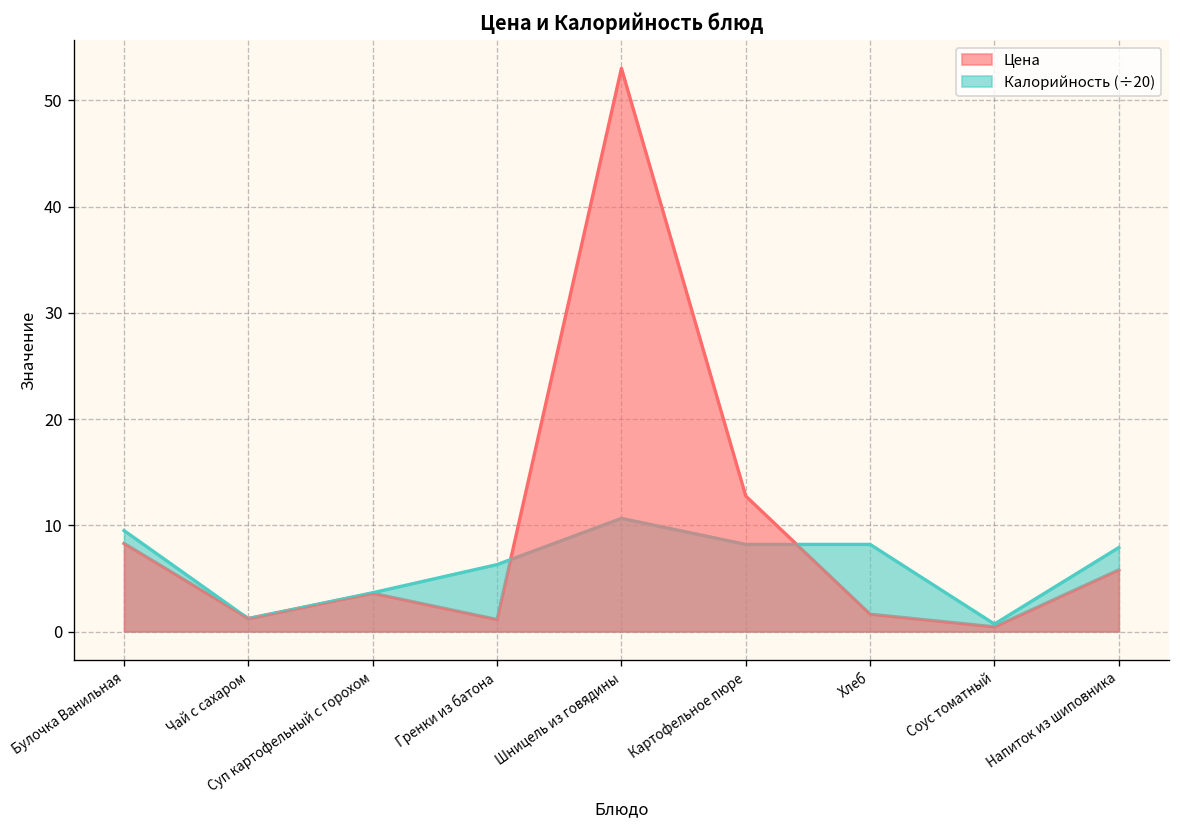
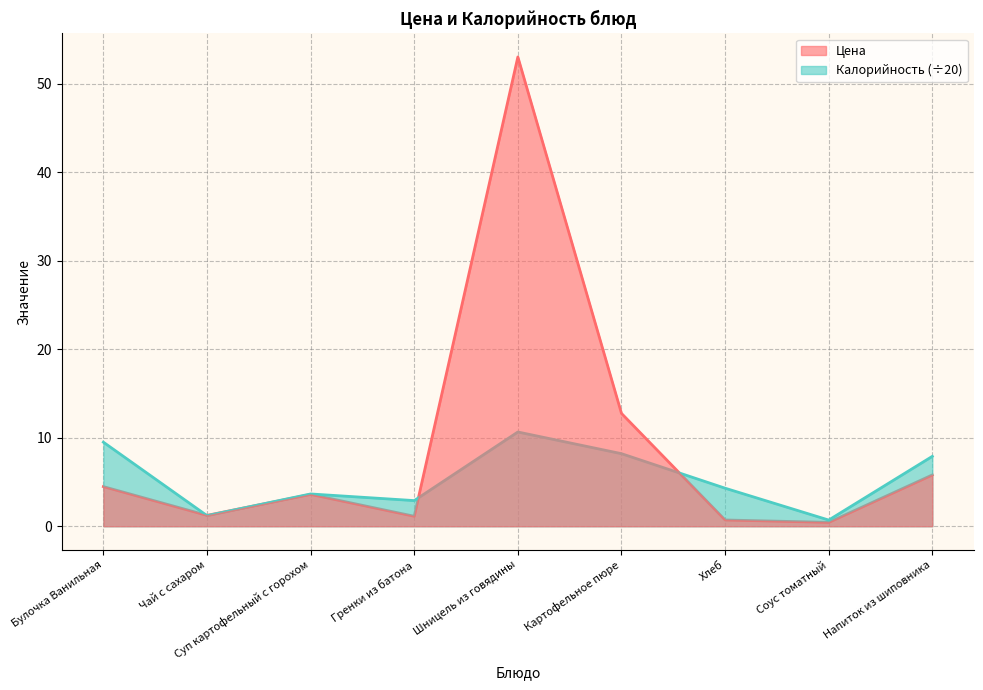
Цена, Булочка Ванильная: 8 -> 4
Калорийность (÷20), Гренки из батона: 6 -> 3
Цена, Хлеб: 2 -> 1
Калорийность (÷20), Хлеб: 8 -> 4
